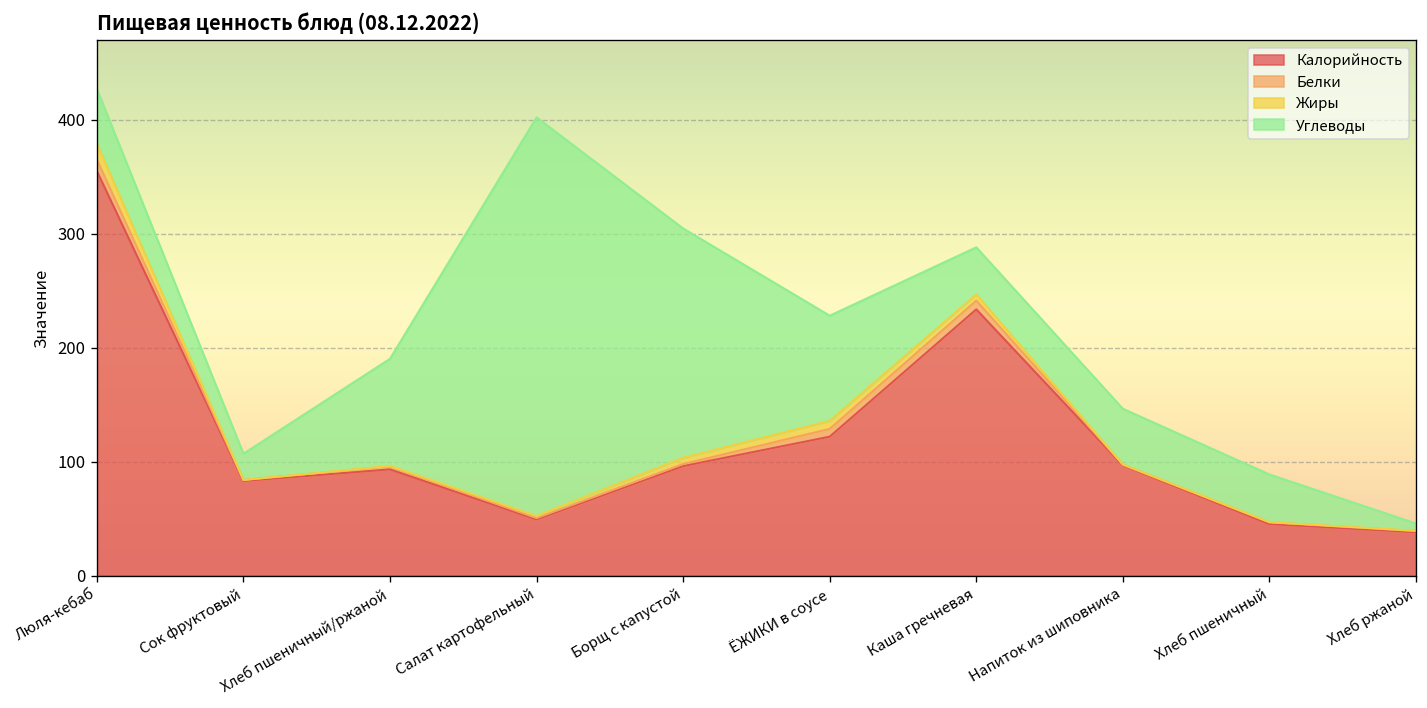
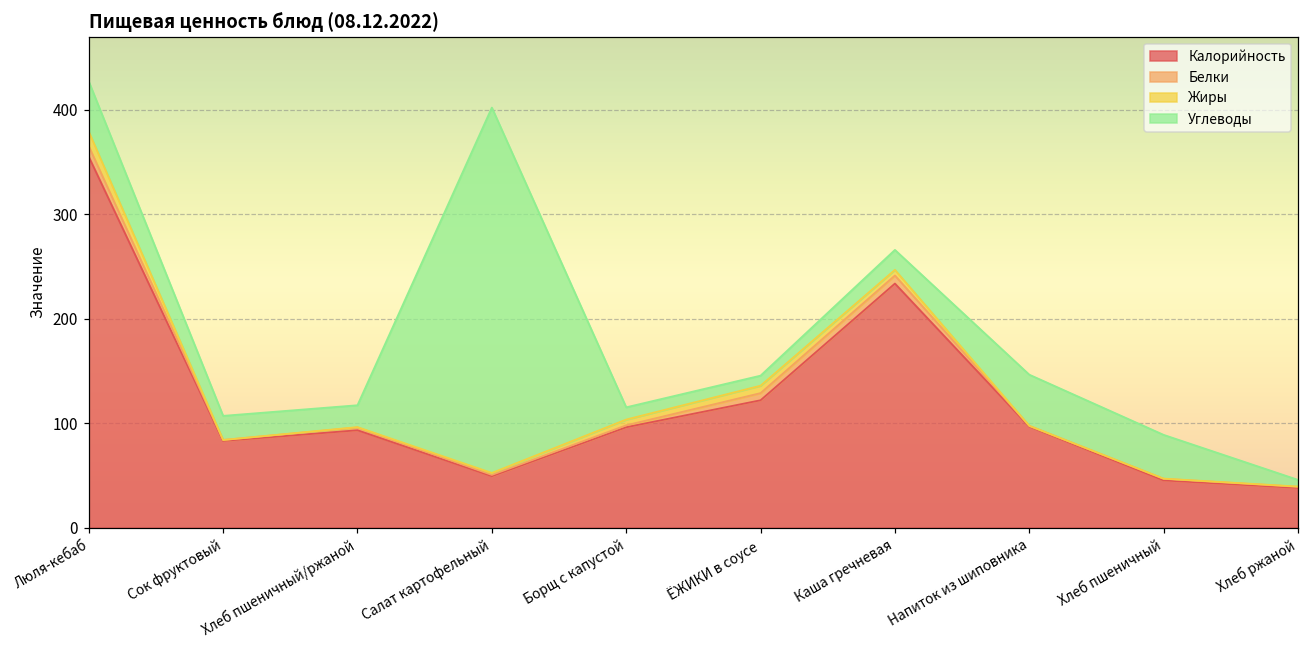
Углеводы, Хлеб пшеничный/ржаной: 90 -> 20
Углеводы, Борщ с капустой: 200 -> 10
Углеводы, ЁЖИКИ в соусе: 90 -> 10
Углеводы, Каша гречневая: 40 -> 20
